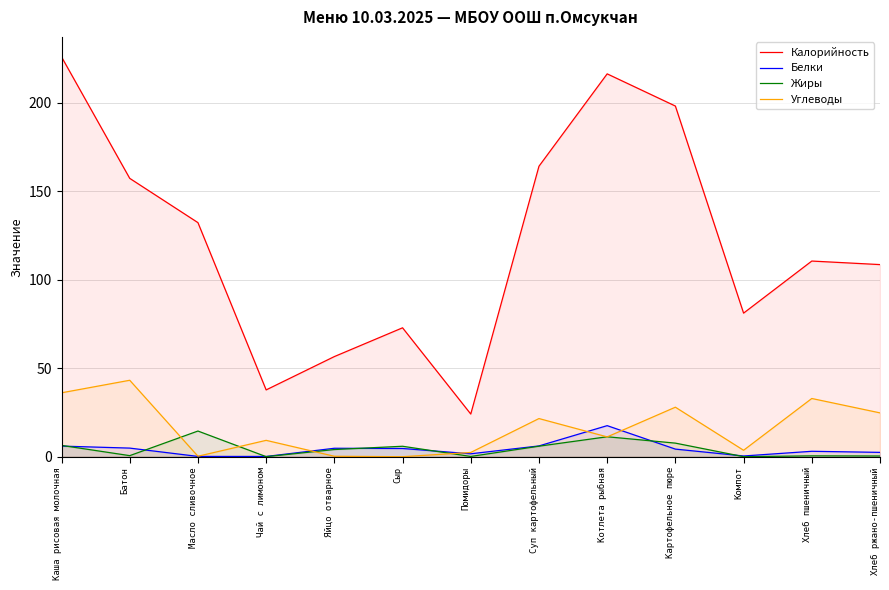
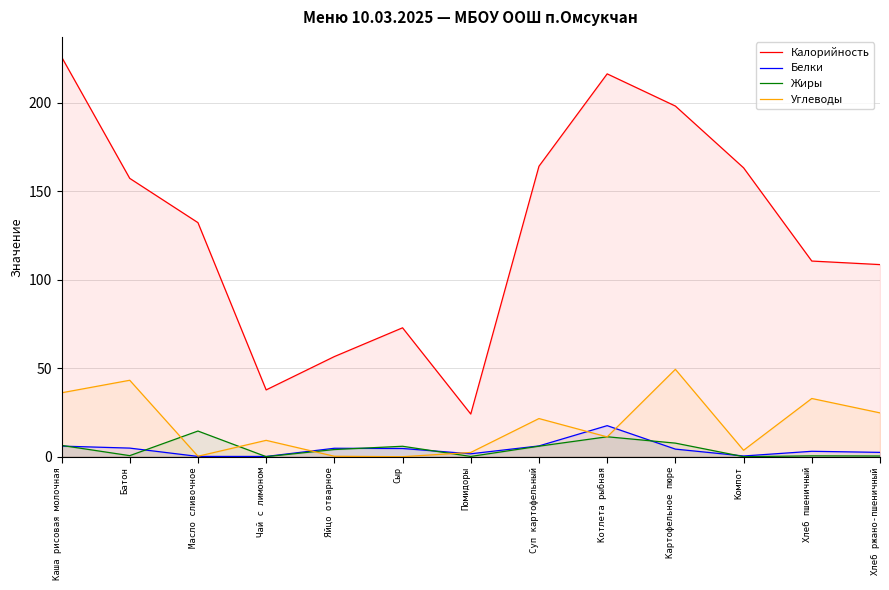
Углеводы, Картофельное пюре: 28 -> 49
Калорийность, Компот: 81 -> 163
